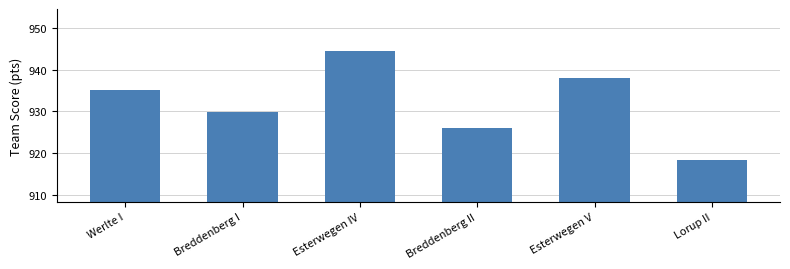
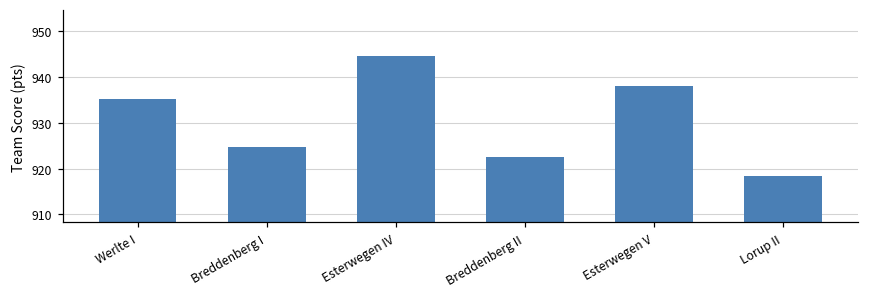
Breddenberg I: 930 -> 925
Breddenberg II: 926 -> 923
